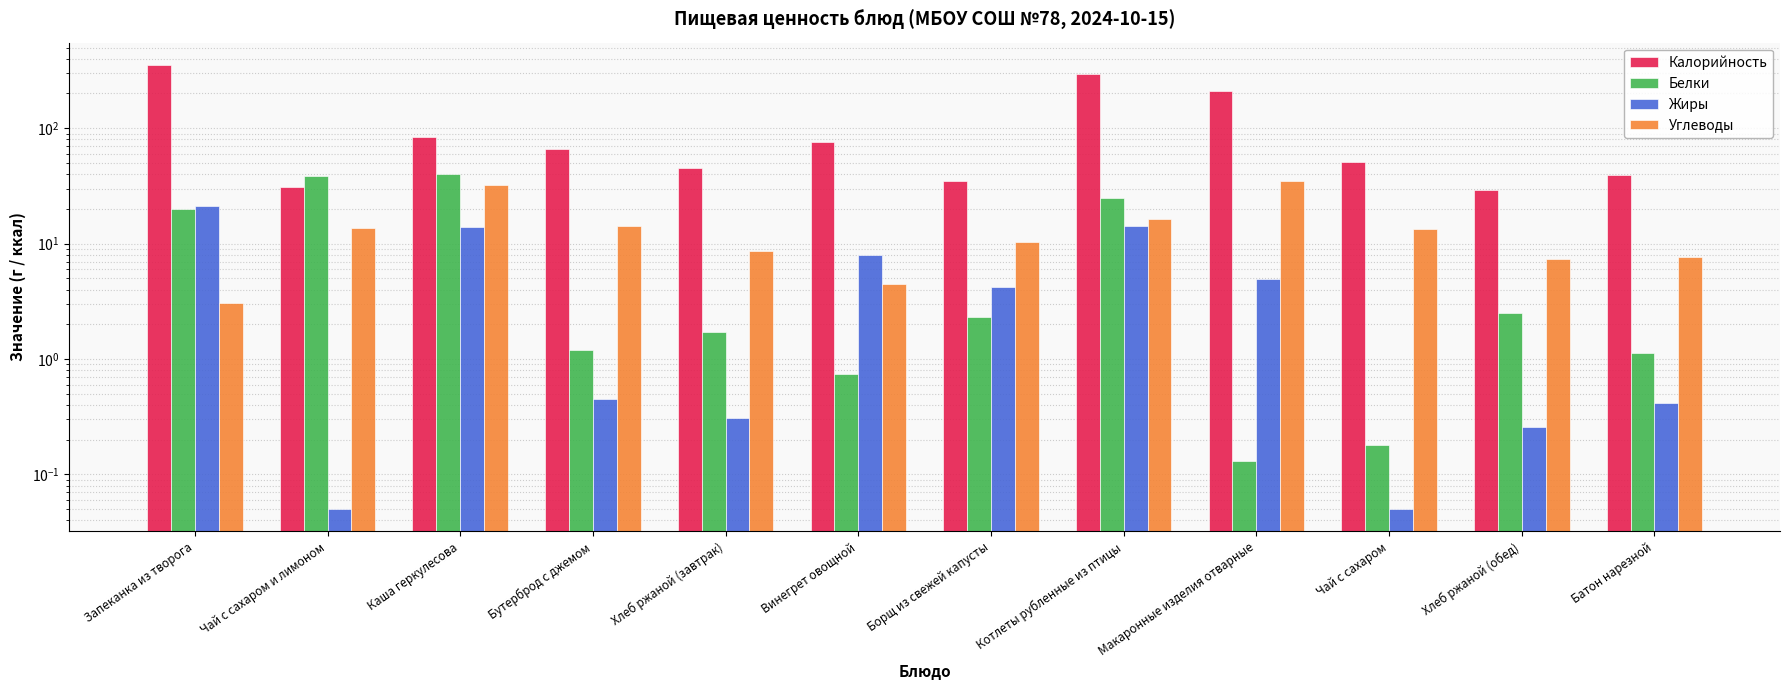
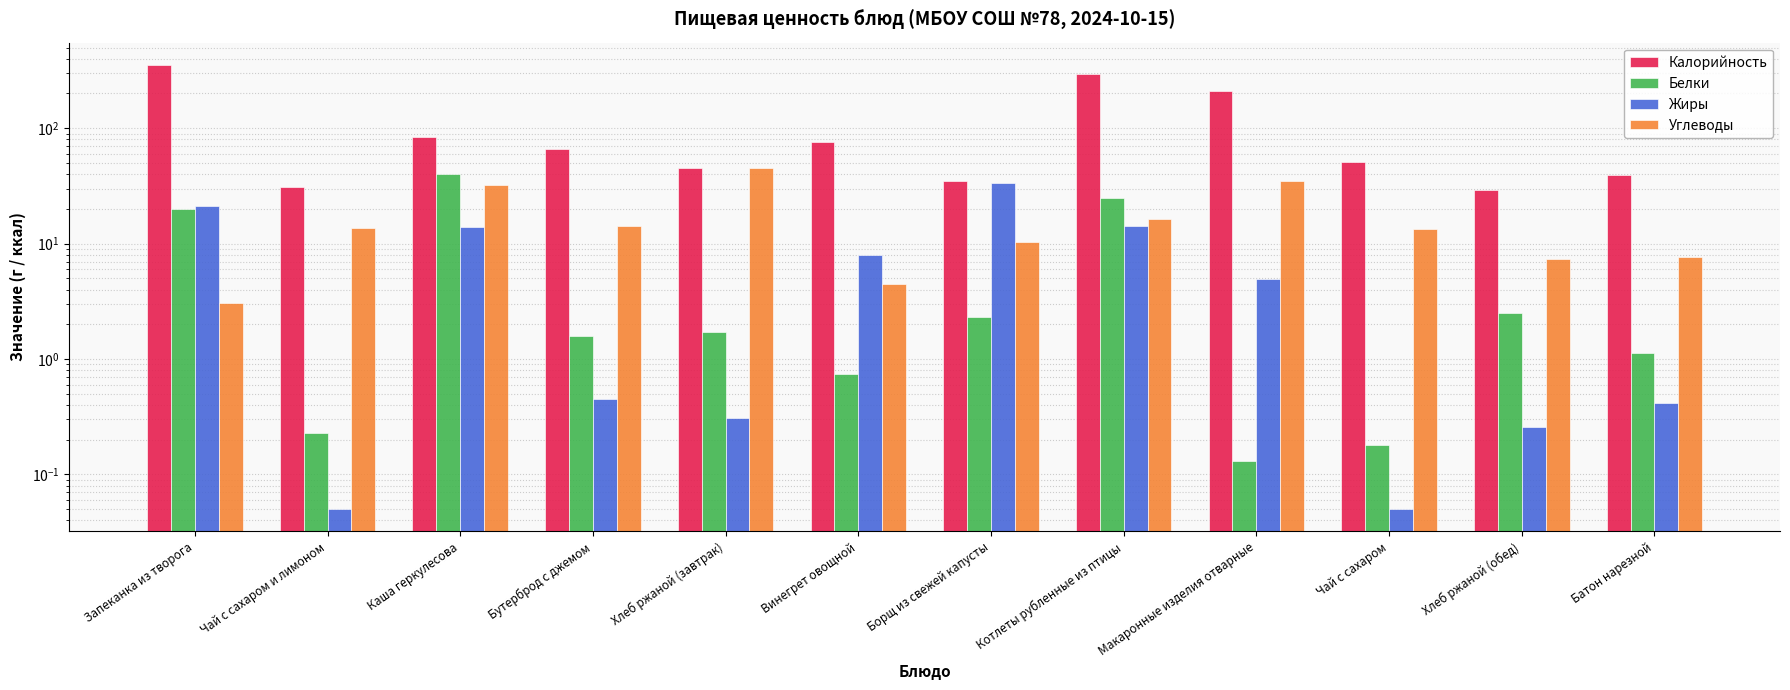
Белки, Чай с сахаром и лимоном: 38 -> 0.23
Белки, Бутерброд с джемом: 1.2 -> 1.6
Углеводы, Хлеб ржаной (завтрак): 9 -> 45
Жиры, Борщ из свежей капусты: 4.2 -> 34
